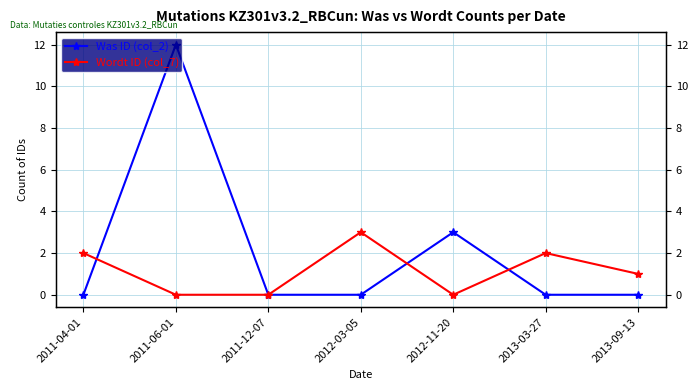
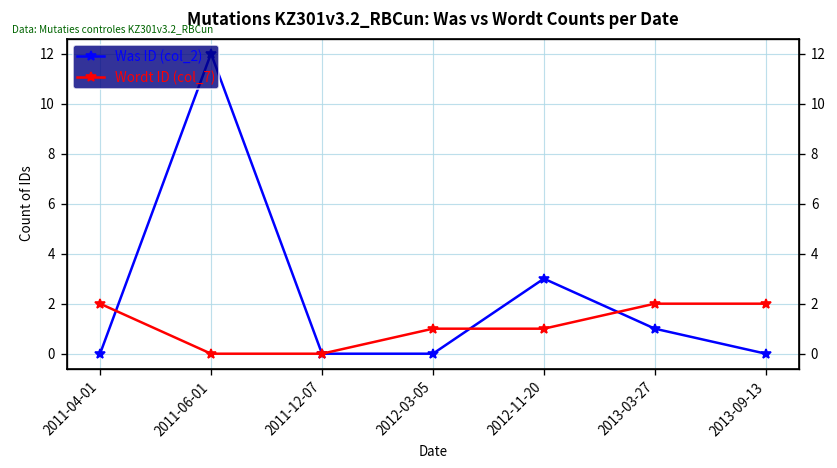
Wordt ID (col_7), 2012-03-05: 3 -> 1
Wordt ID (col_7), 2012-11-20: 0 -> 1
Was ID (col_2), 2013-03-27: 0 -> 1
Wordt ID (col_7), 2013-09-13: 1 -> 2
